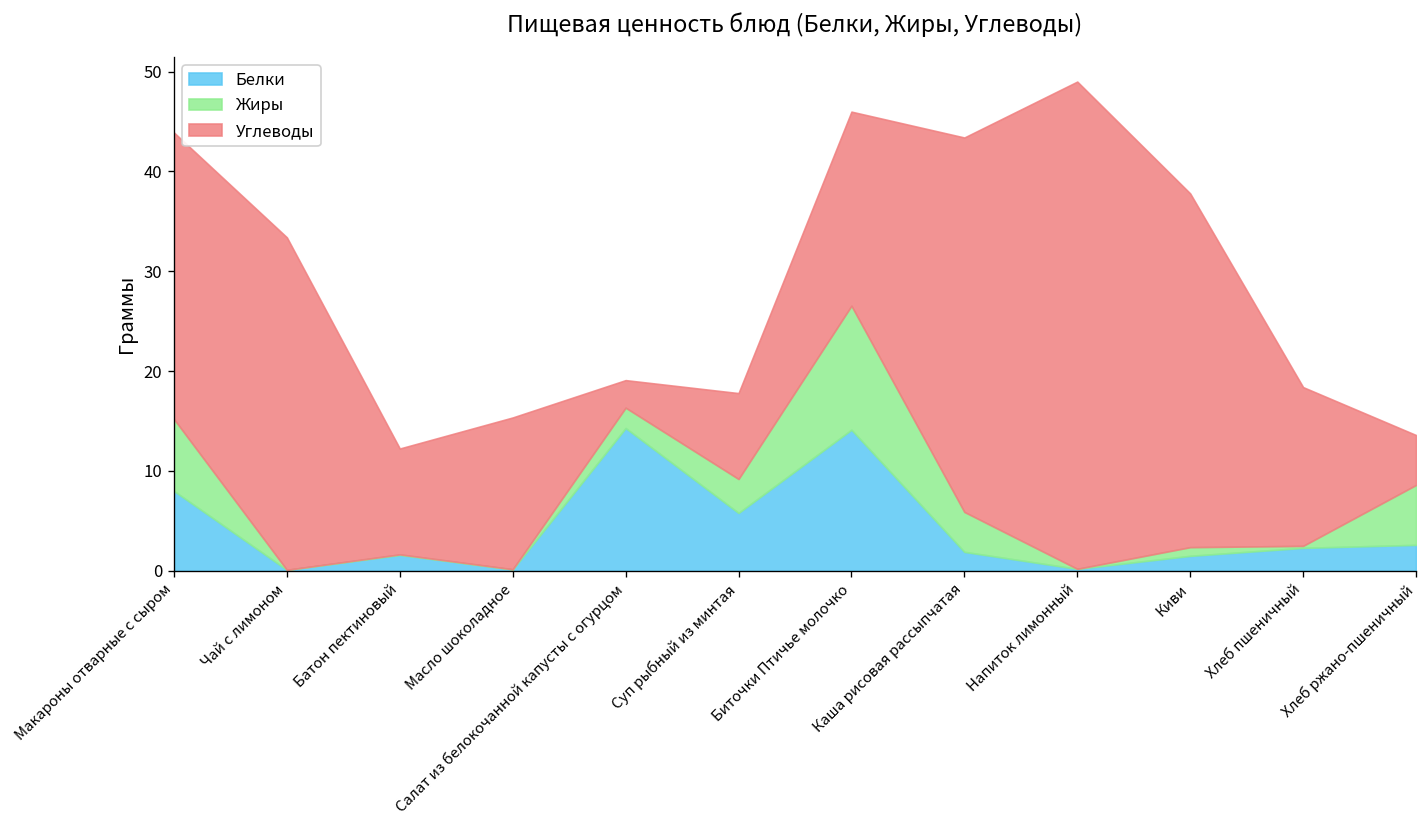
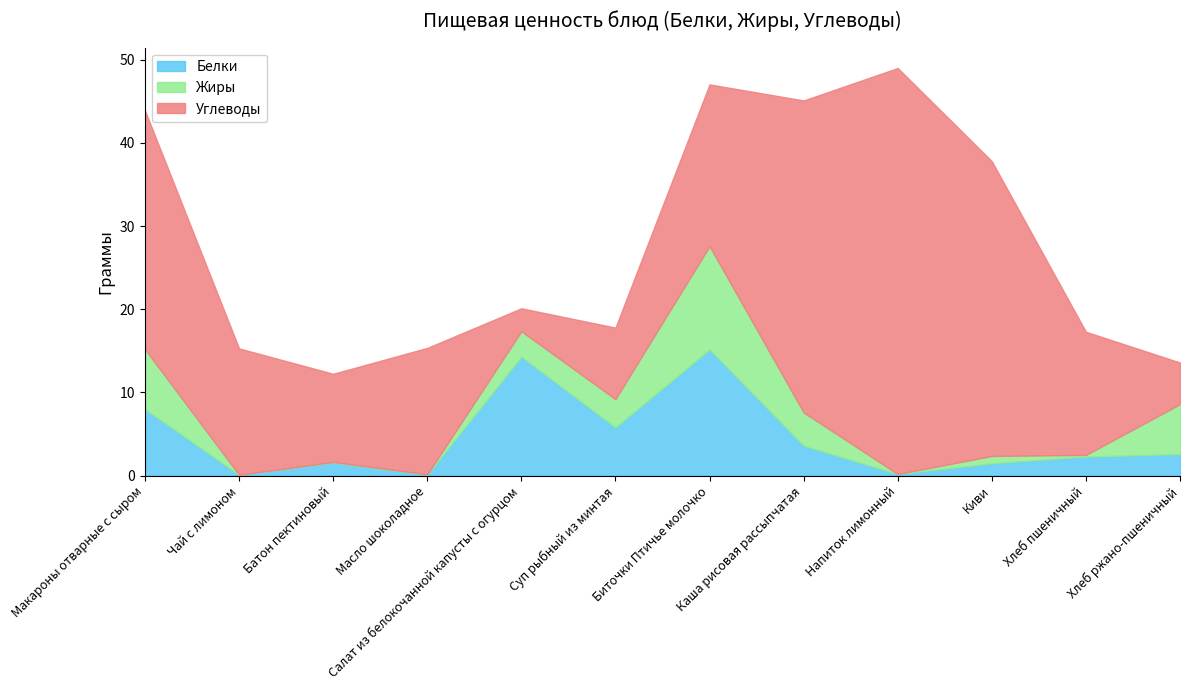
Углеводы, Чай с лимоном: 33 -> 15
Жиры, Салат из белокочанной капусты с огурцом: 2 -> 3
Белки, Биточки Птичье молочко: 14 -> 15
Белки, Каша рисовая рассыпчатая: 2 -> 4
Углеводы, Хлеб пшеничный: 16 -> 15
